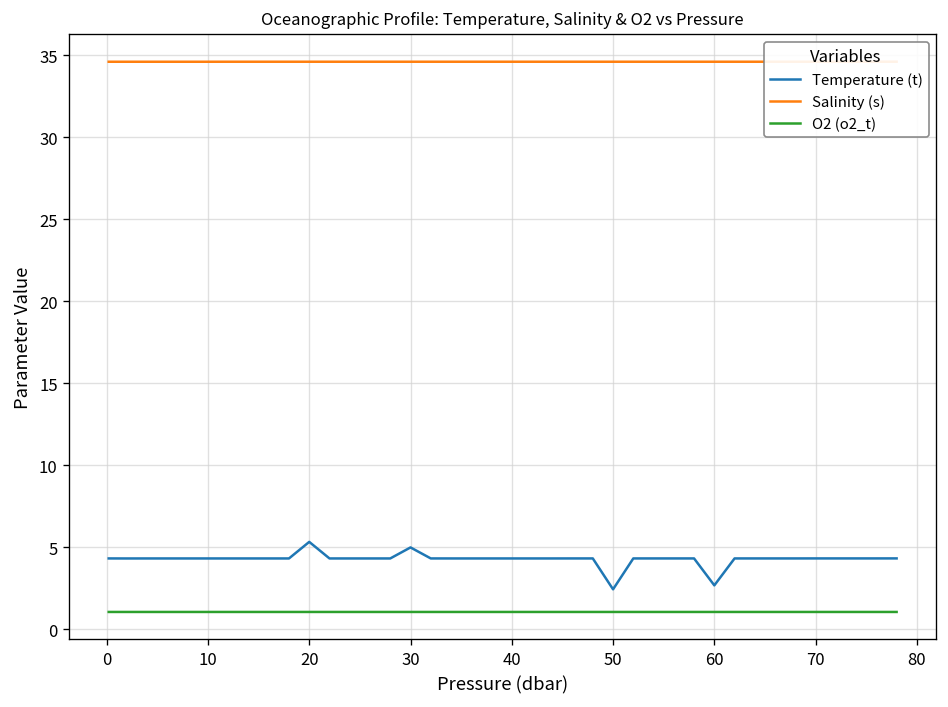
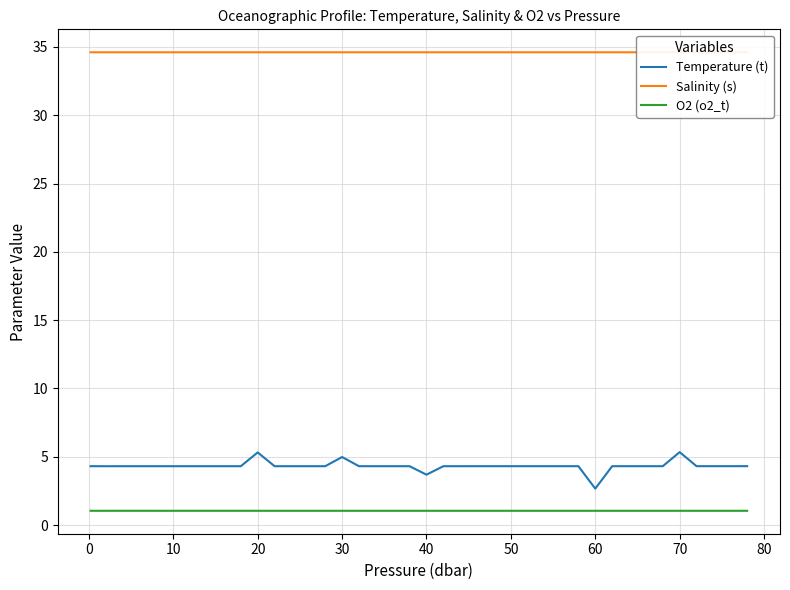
Temperature (t), 40: 4.3 -> 3.7
Temperature (t), 50: 2.4 -> 4.3
Temperature (t), 70: 4.3 -> 5.3
